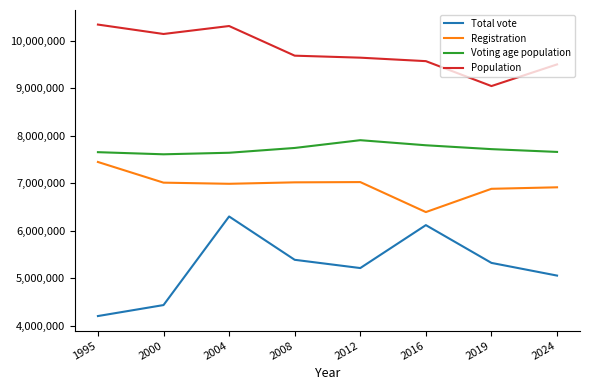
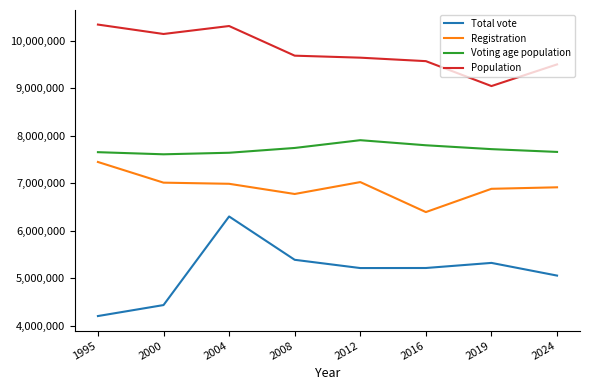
Registration, 2008: 7,000,000 -> 6,800,000
Total vote, 2016: 6,100,000 -> 5,200,000
